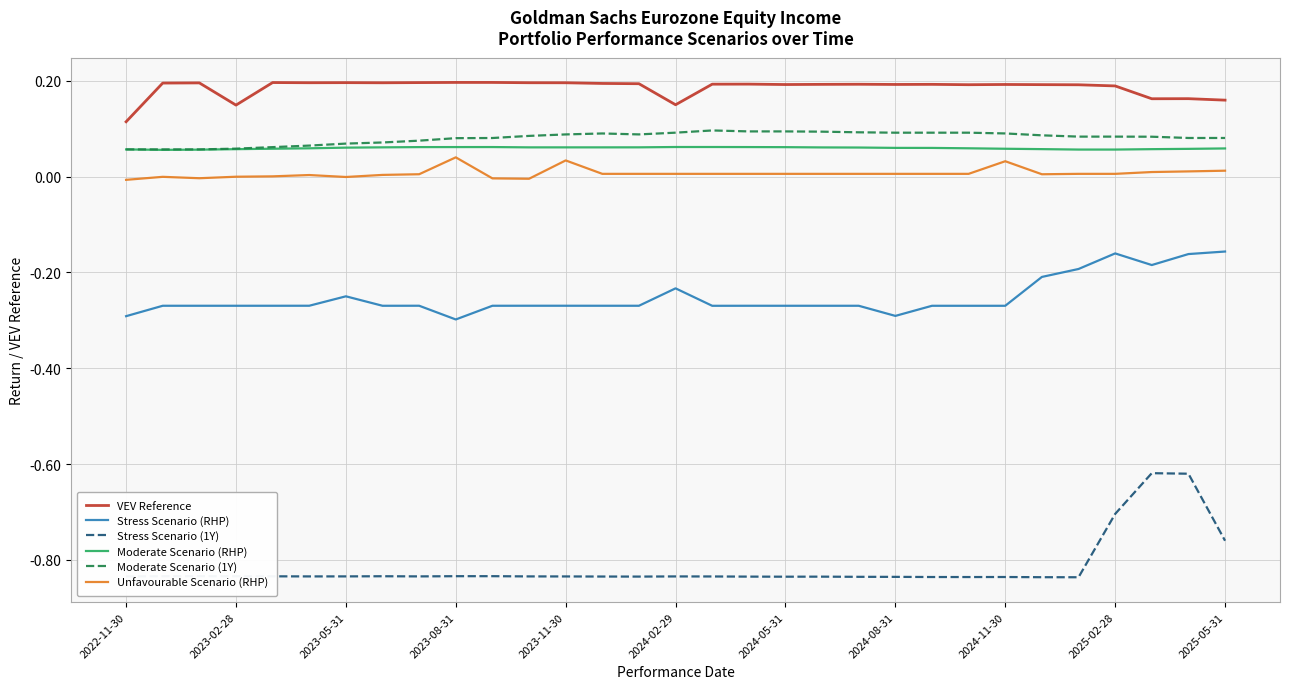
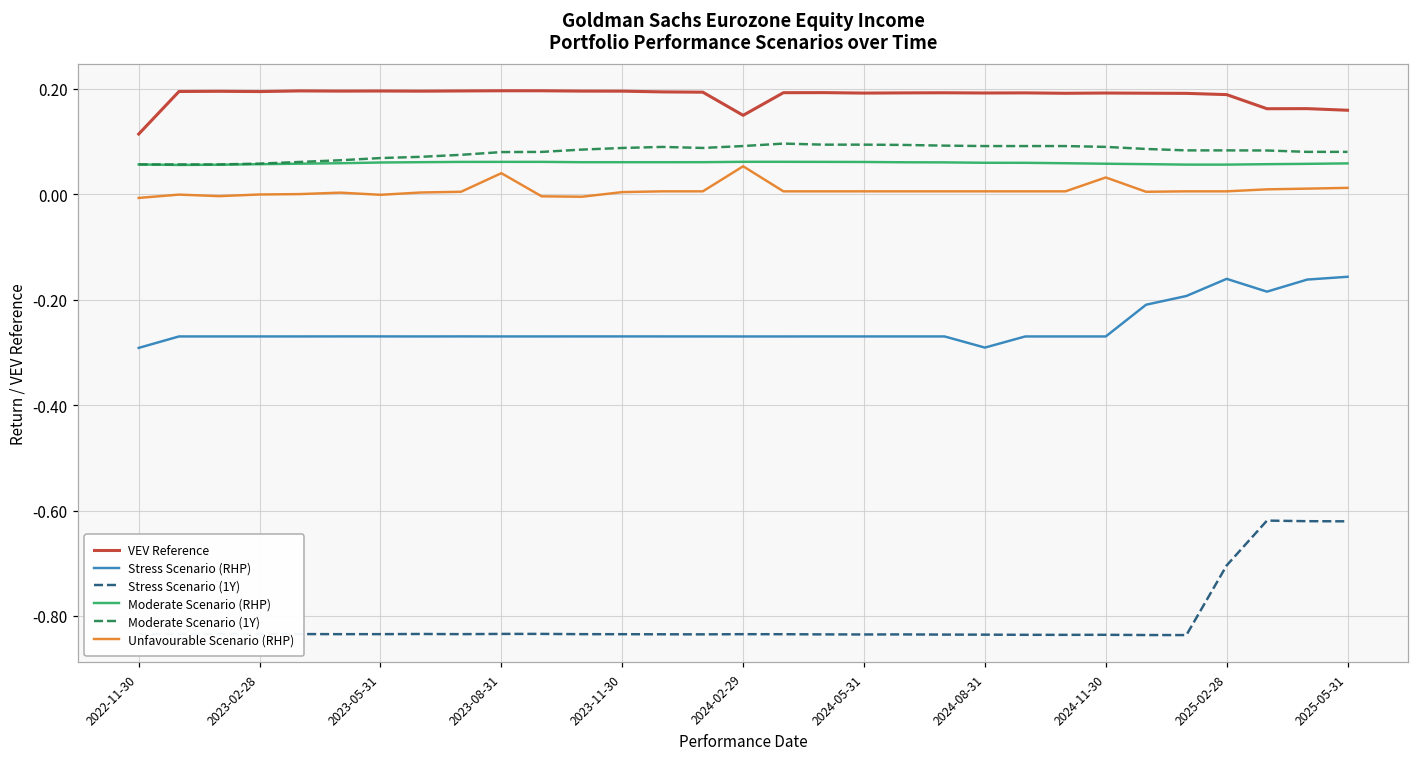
VEV Reference, 2023-02-28: 0.15 -> 0.20
Stress Scenario (RHP), 2023-05-31: -0.25 -> -0.27
Stress Scenario (RHP), 2023-08-31: -0.30 -> -0.27
Unfavourable Scenario (RHP), 2023-11-30: 0.03 -> 0.00
Stress Scenario (RHP), 2024-02-29: -0.23 -> -0.27
Unfavourable Scenario (RHP), 2024-02-29: 0.01 -> 0.05
Stress Scenario (1Y), 2025-05-31: -0.76 -> -0.62
